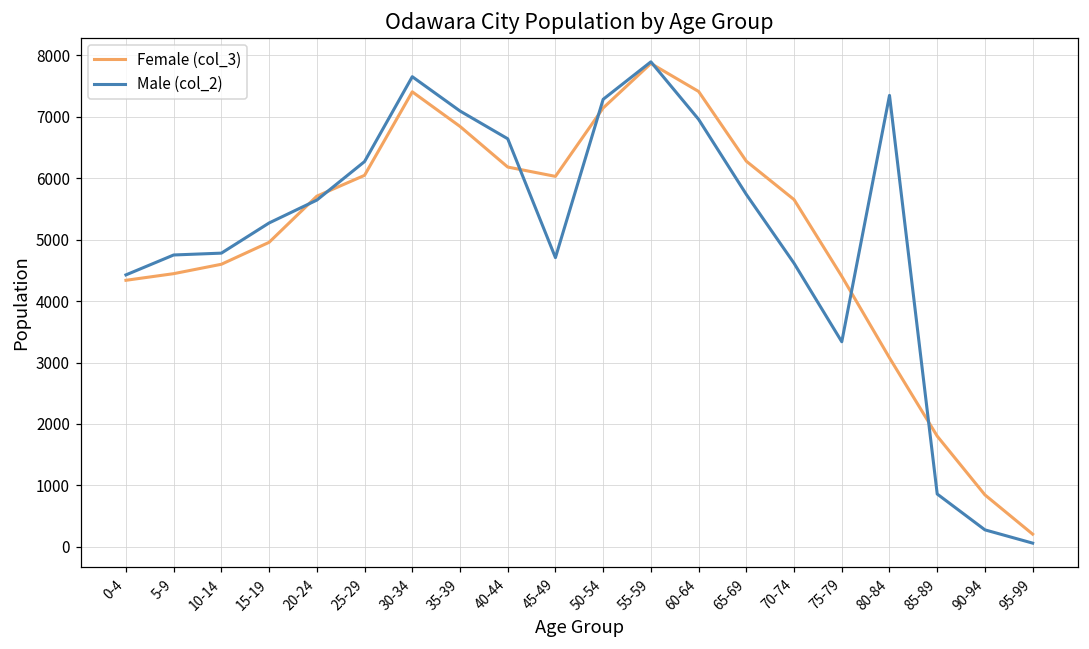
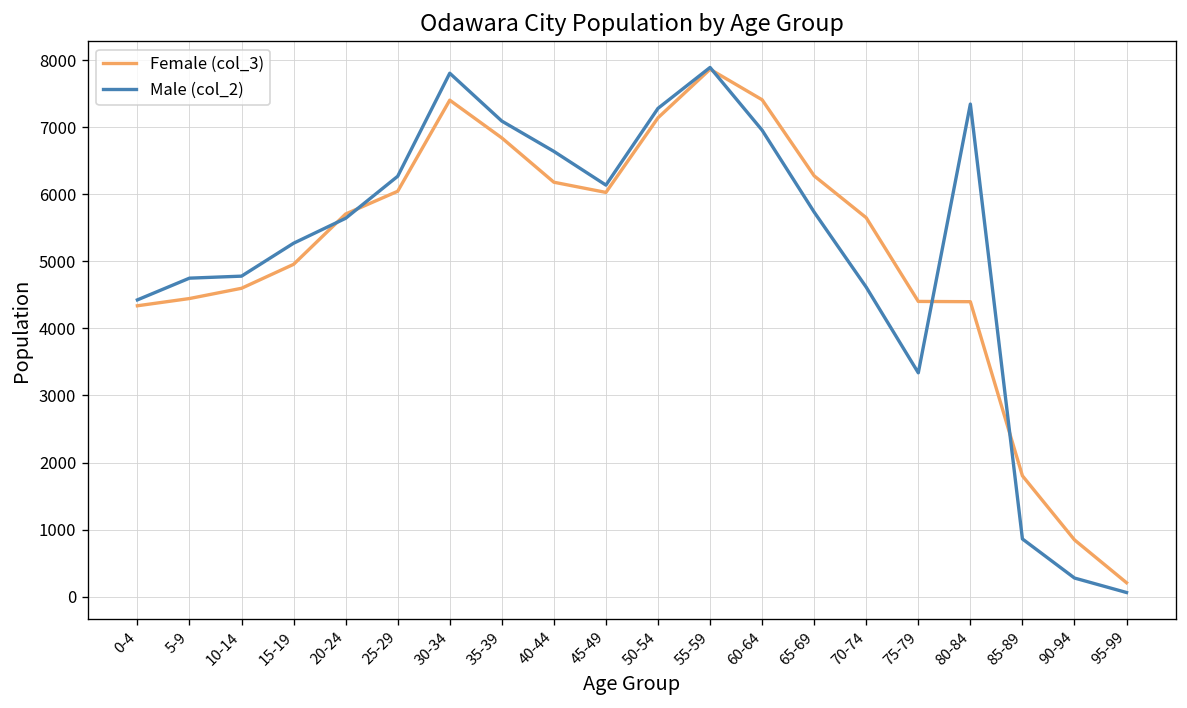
Male (col_2), 30-34: 7700 -> 7800
Male (col_2), 45-49: 4700 -> 6100
Female (col_3), 80-84: 3100 -> 4400
